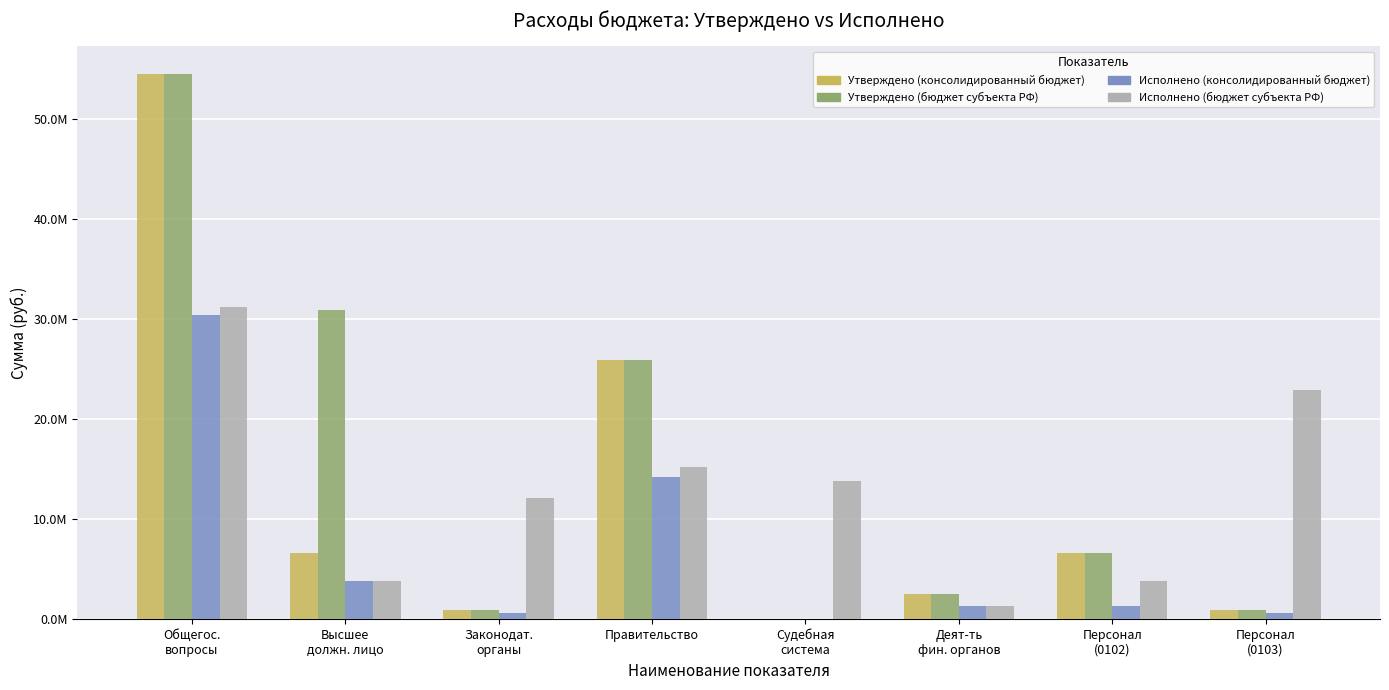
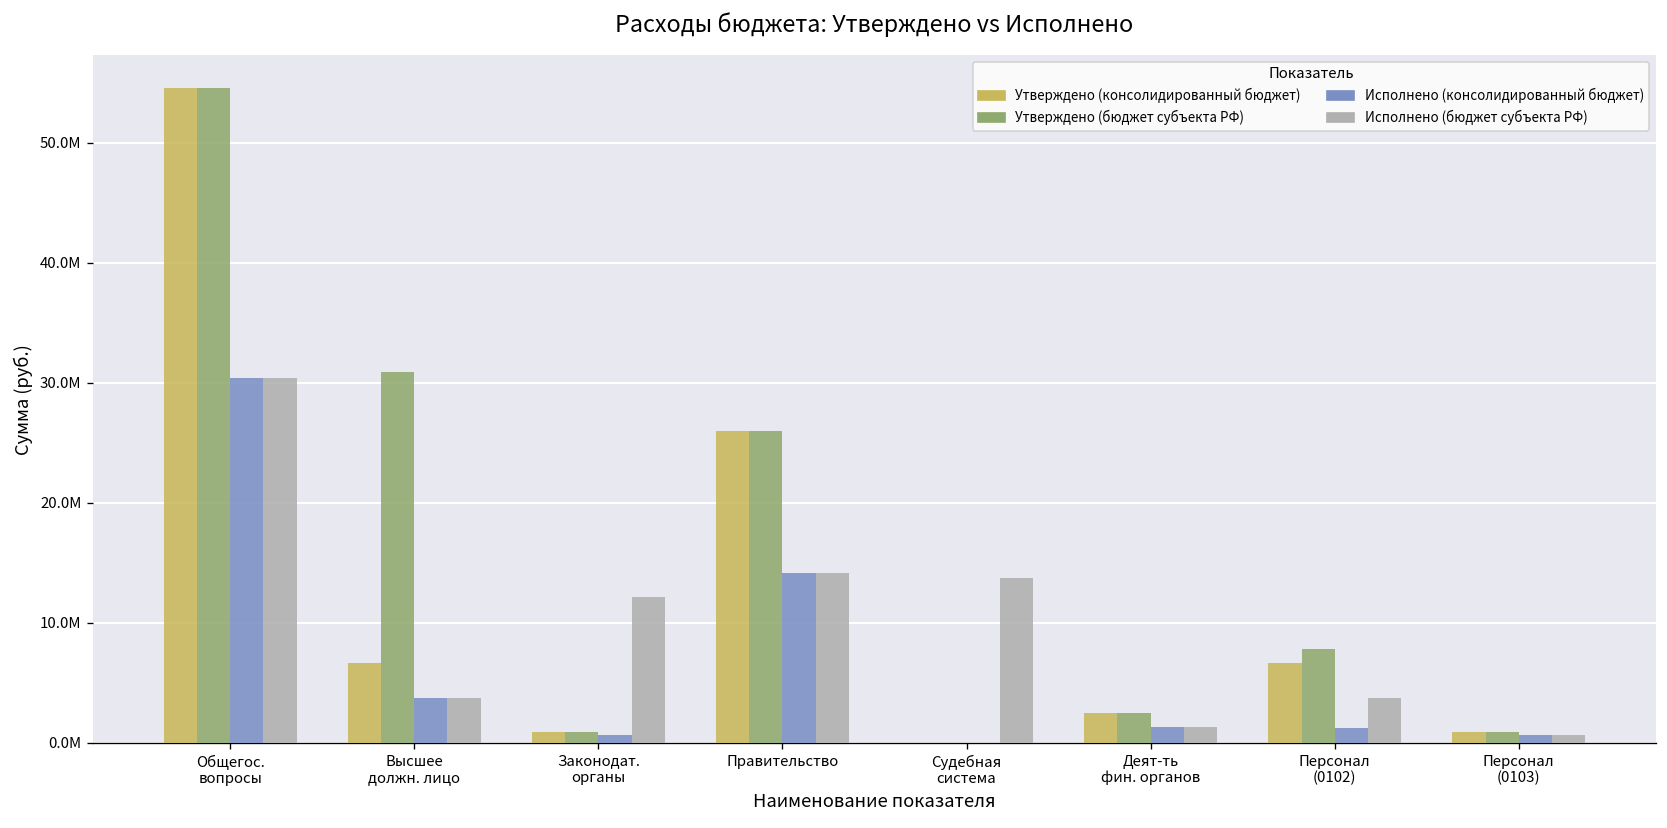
Исполнено (бюджет субъекта РФ), Общегос. вопросы: 31200000 -> 30400000
Исполнено (бюджет субъекта РФ), Правительство: 15200000 -> 14200000
Утверждено (бюджет субъекта РФ), Персонал (0102): 6600000 -> 7900000
Исполнено (бюджет субъекта РФ), Персонал (0103): 22900000 -> 600000
